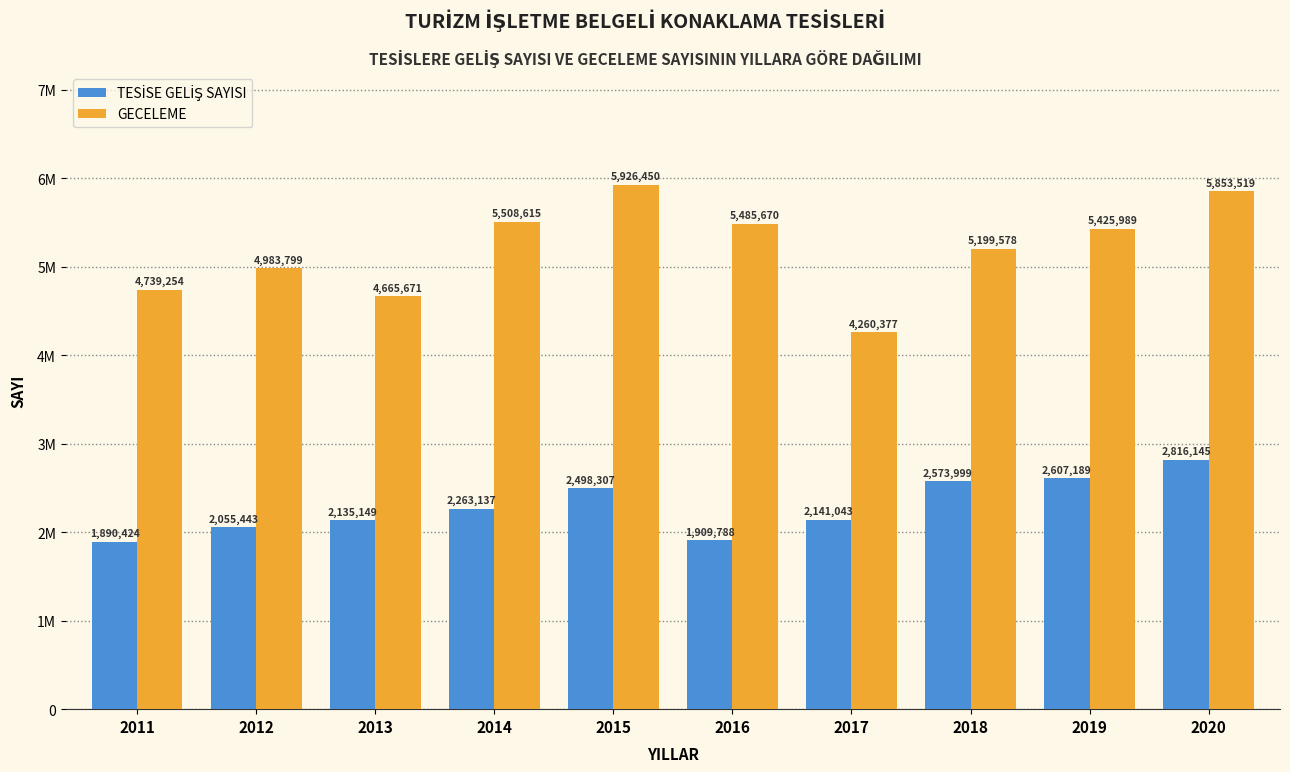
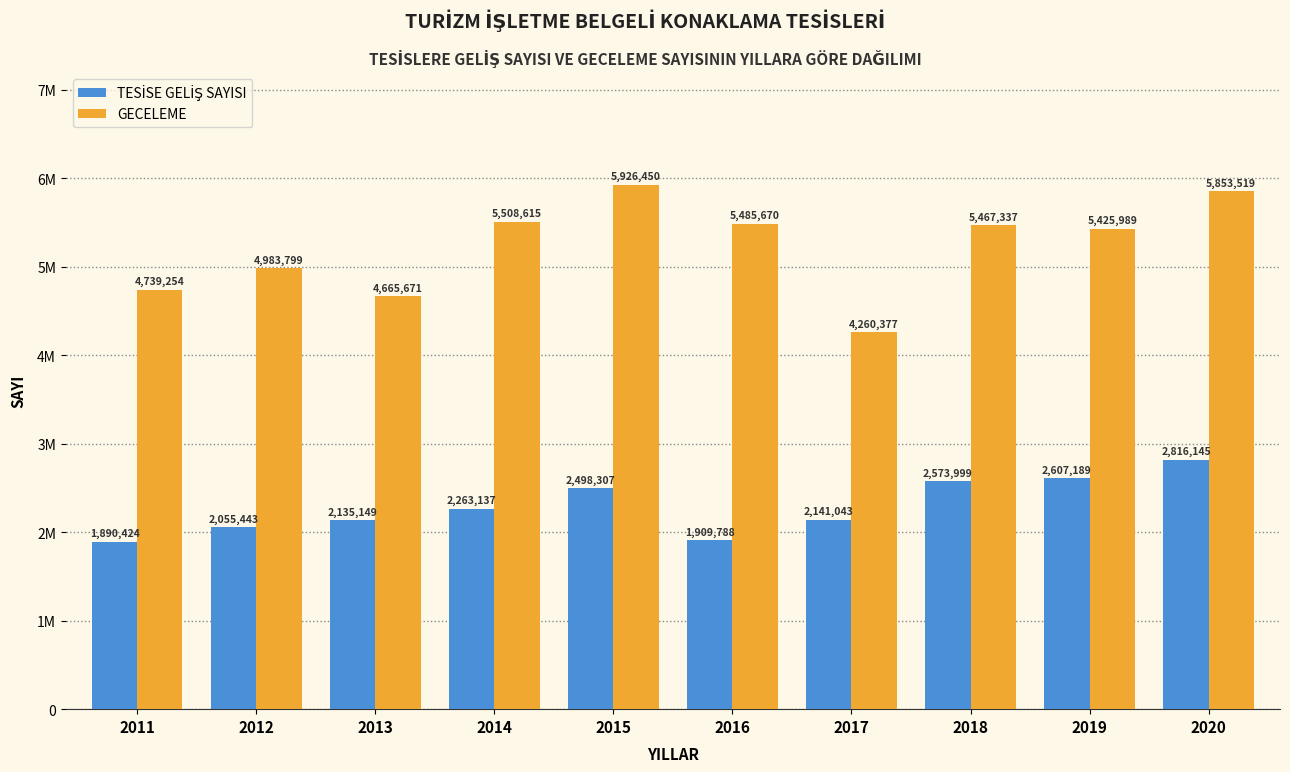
GECELEME, 2018: 5,199,578 -> 5,467,337
